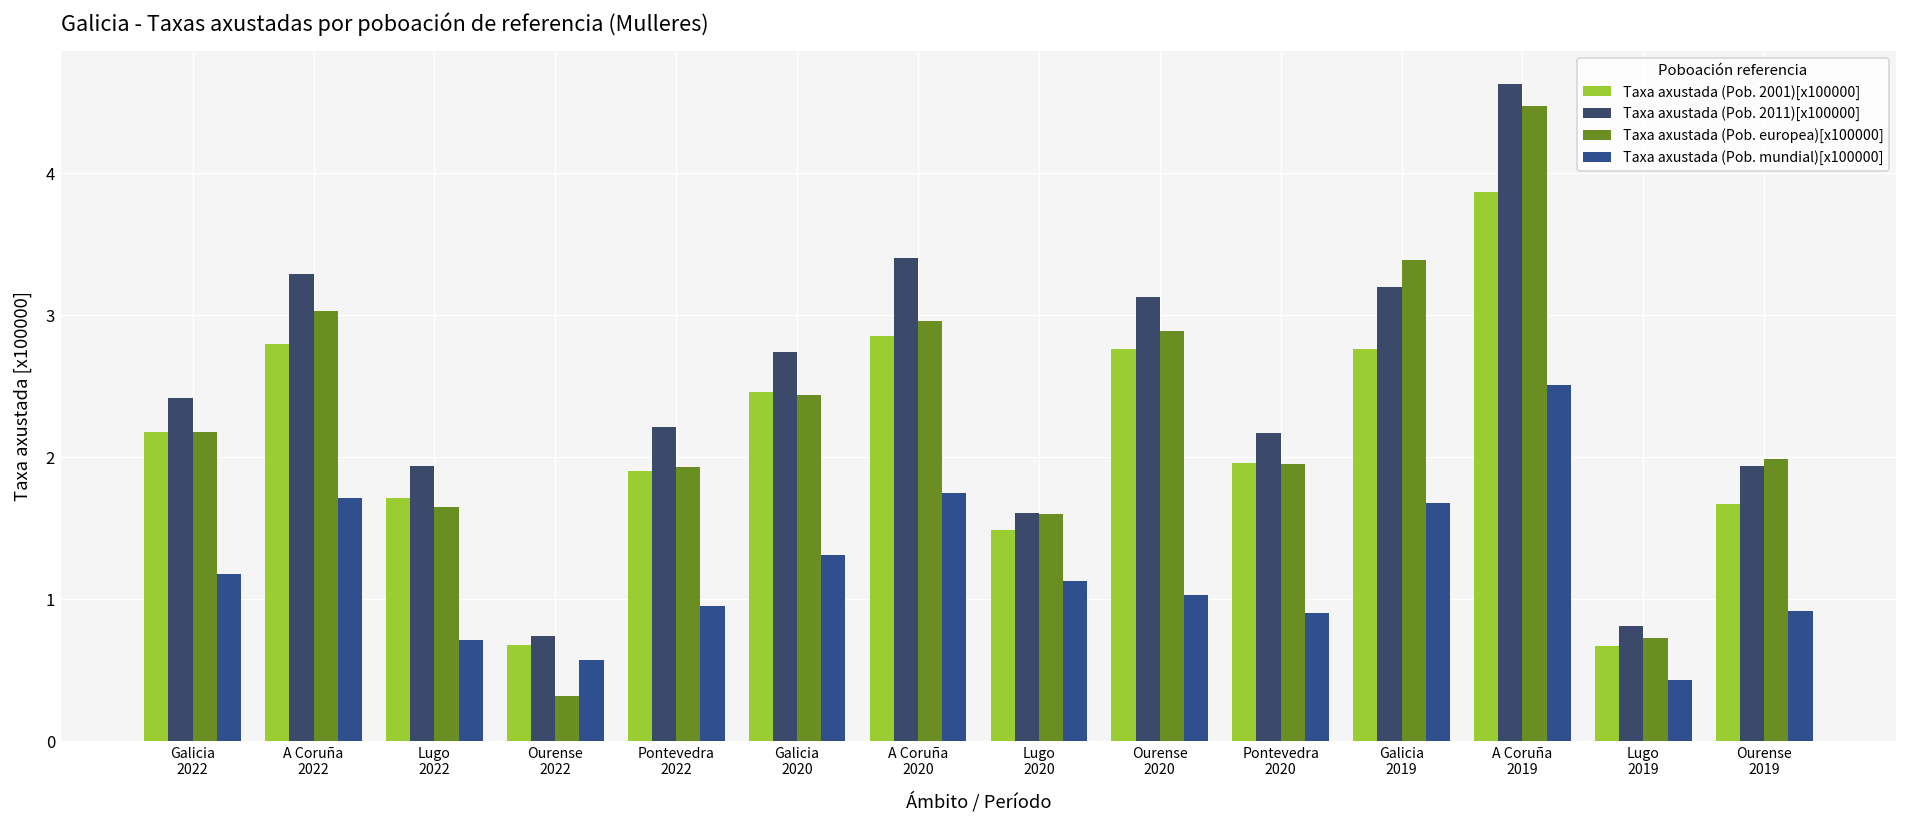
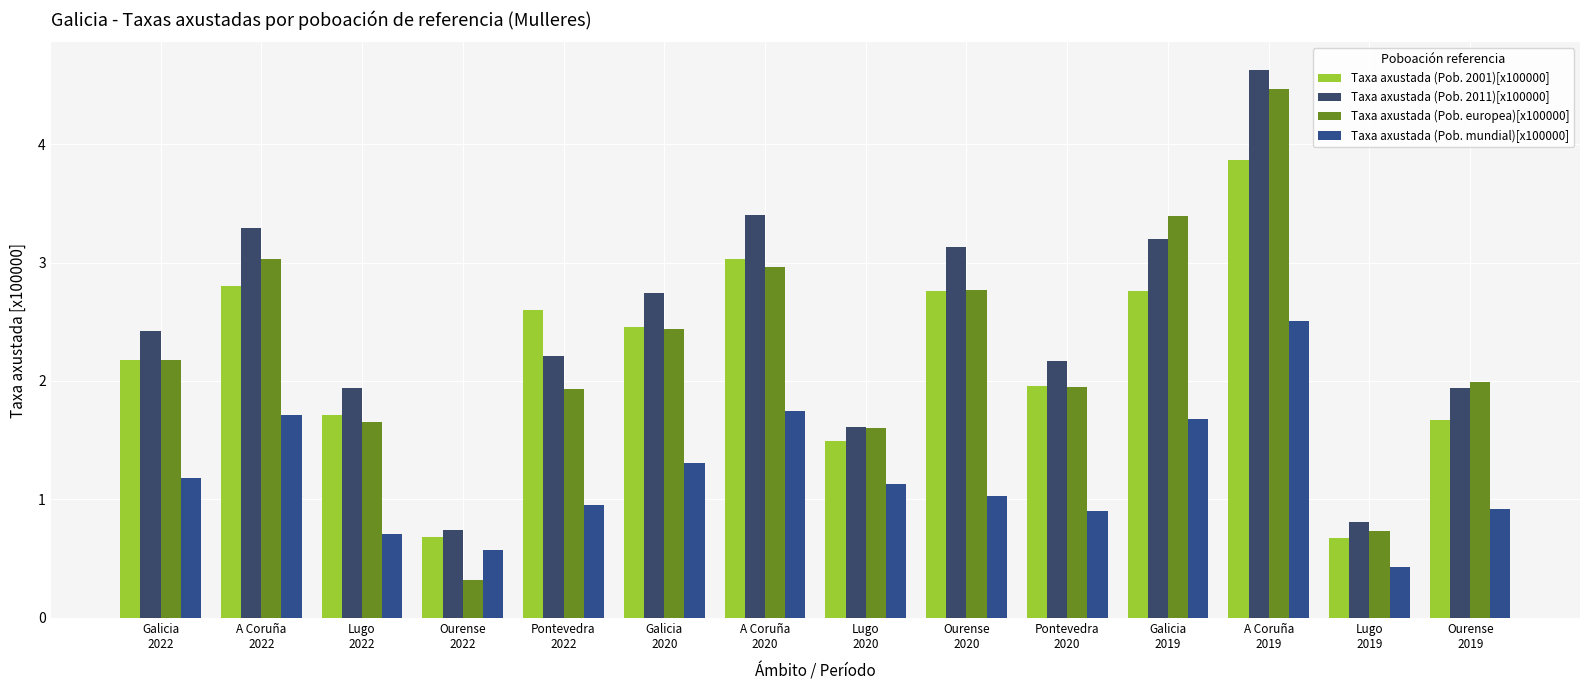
Taxa axustada (Pob. 2001)[x100000], Pontevedra 2022: 1.9 -> 2.6
Taxa axustada (Pob. 2001)[x100000], A Coruña 2020: 2.85 -> 3.03
Taxa axustada (Pob. europea)[x100000], Ourense 2020: 2.89 -> 2.77
